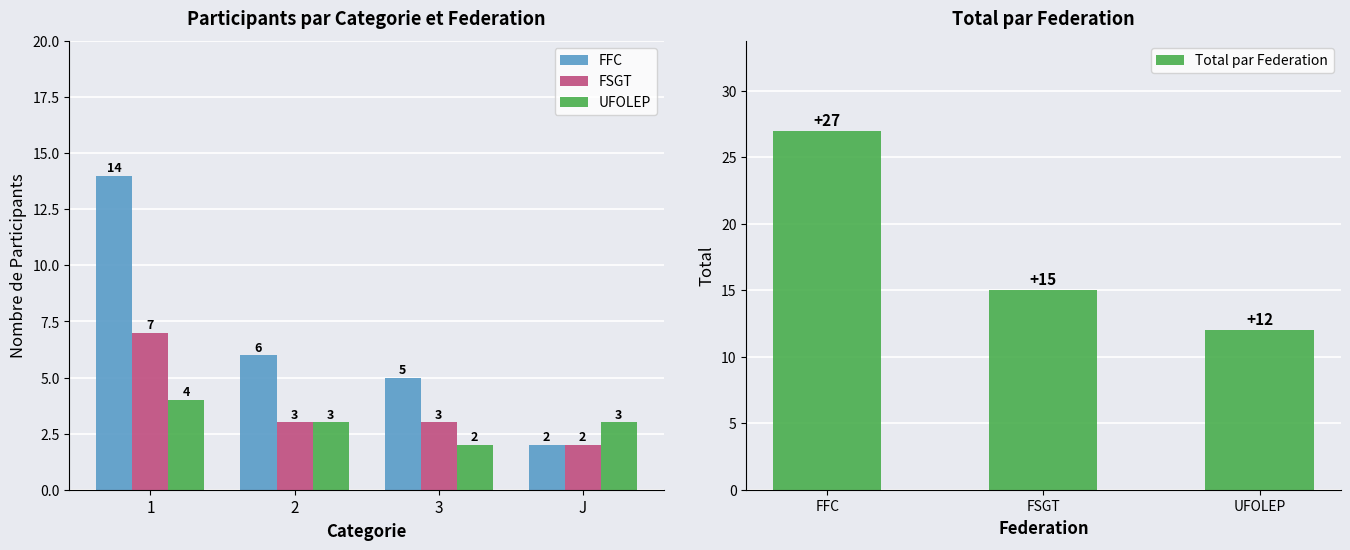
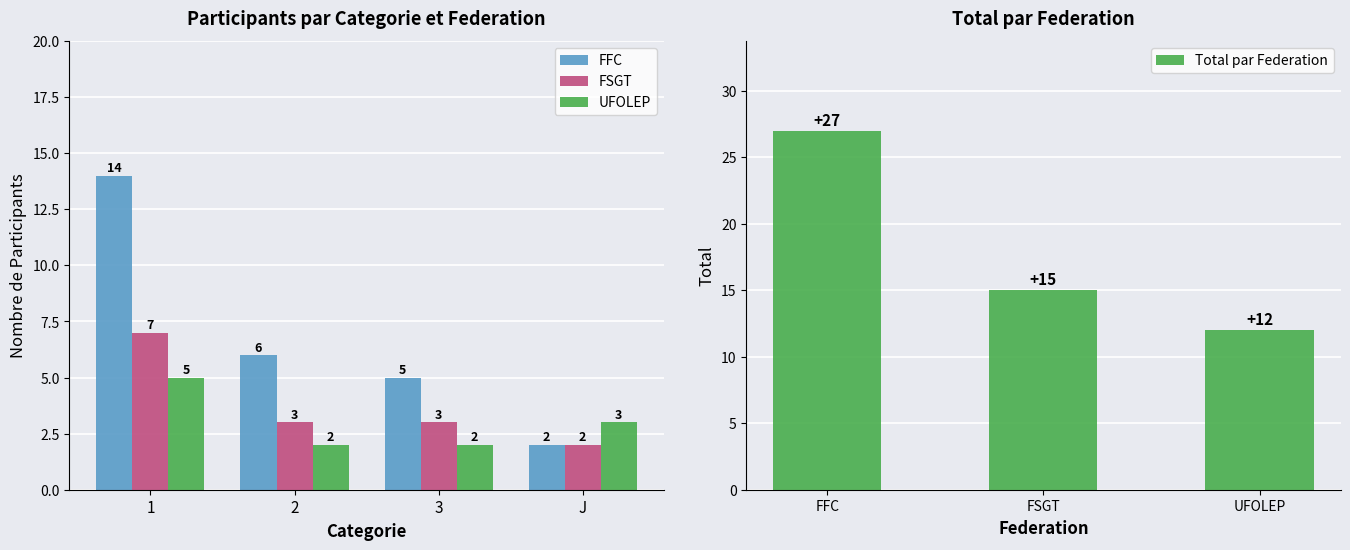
Participants par Categorie et Federation, UFOLEP, 1: 4 -> 5
Participants par Categorie et Federation, UFOLEP, 2: 3 -> 2
